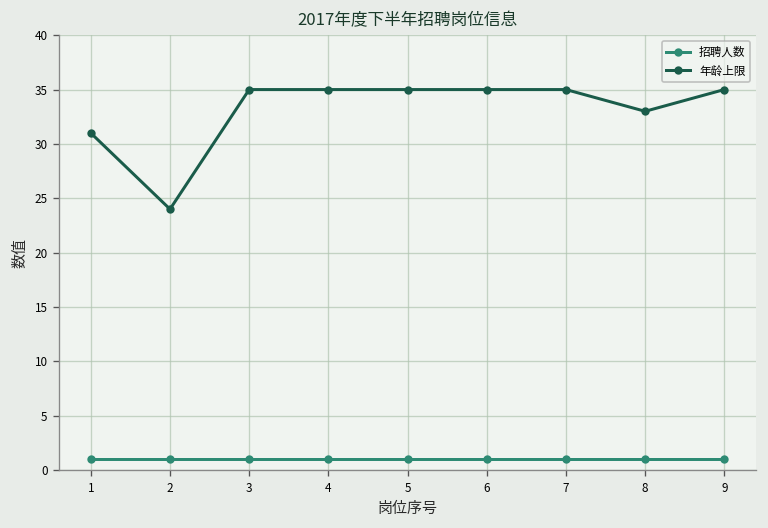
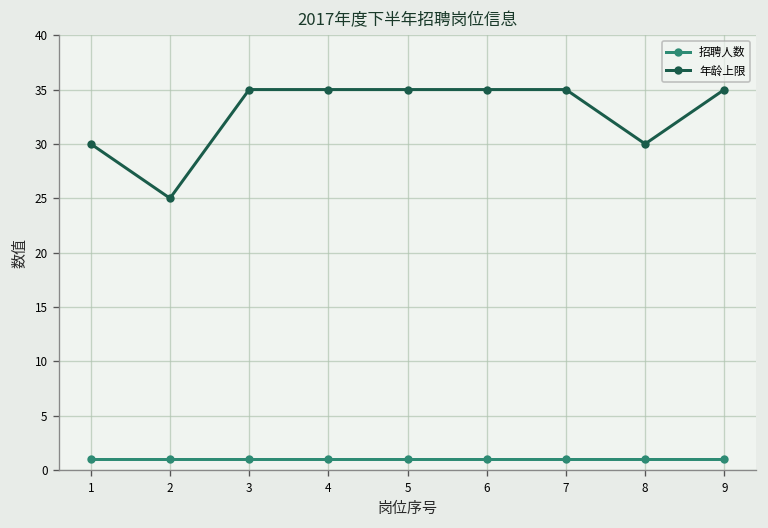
年龄上限, 1: 31 -> 30
年龄上限, 2: 24 -> 25
年龄上限, 8: 33 -> 30
